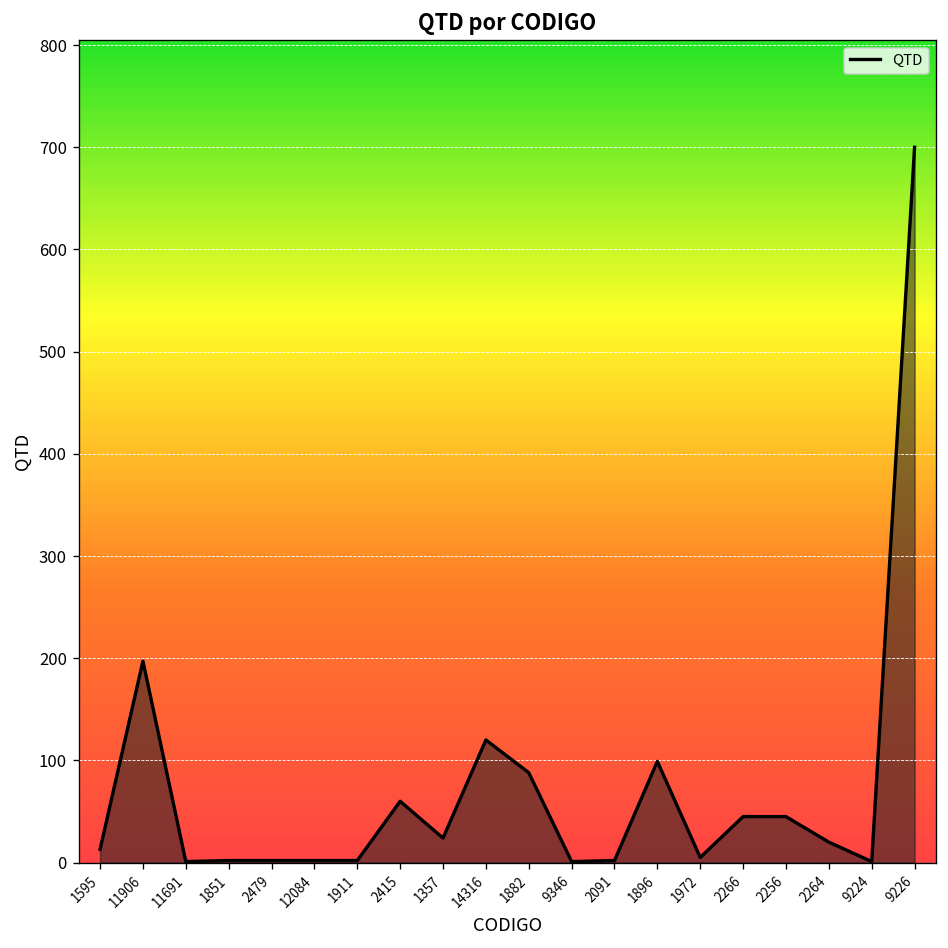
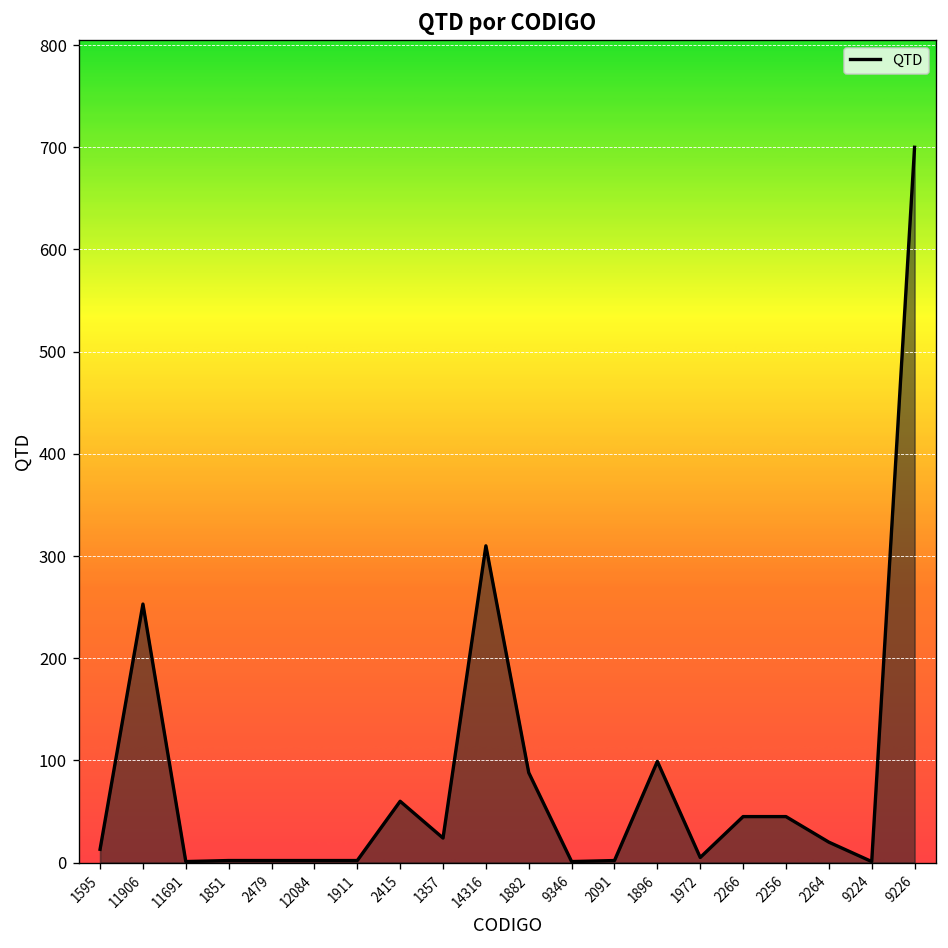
11906: 200 -> 250
14316: 120 -> 310
